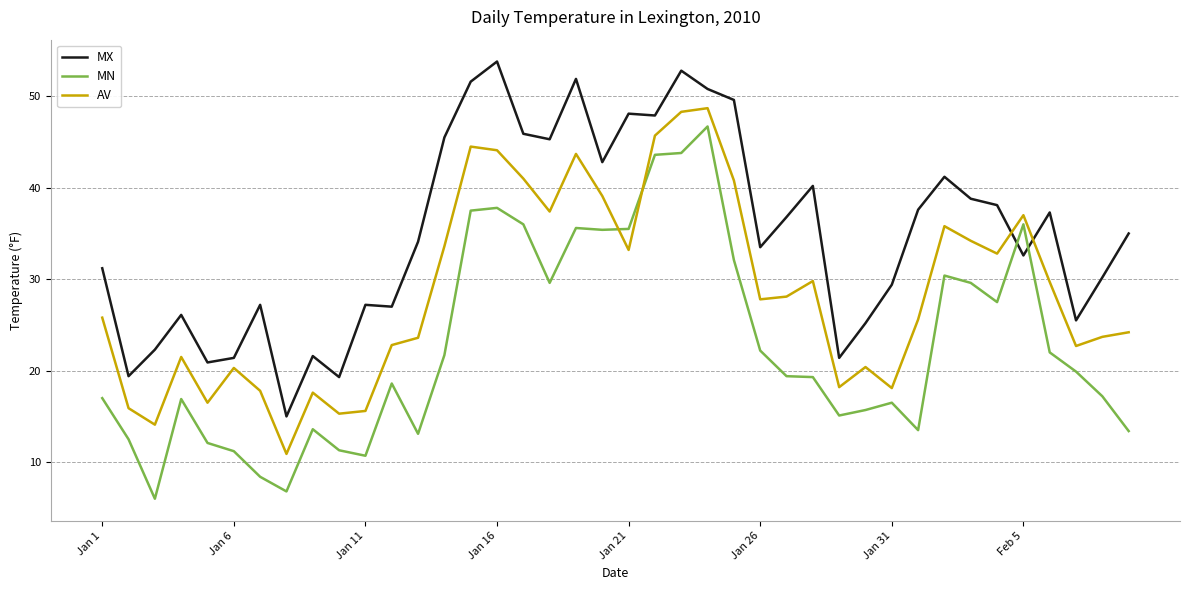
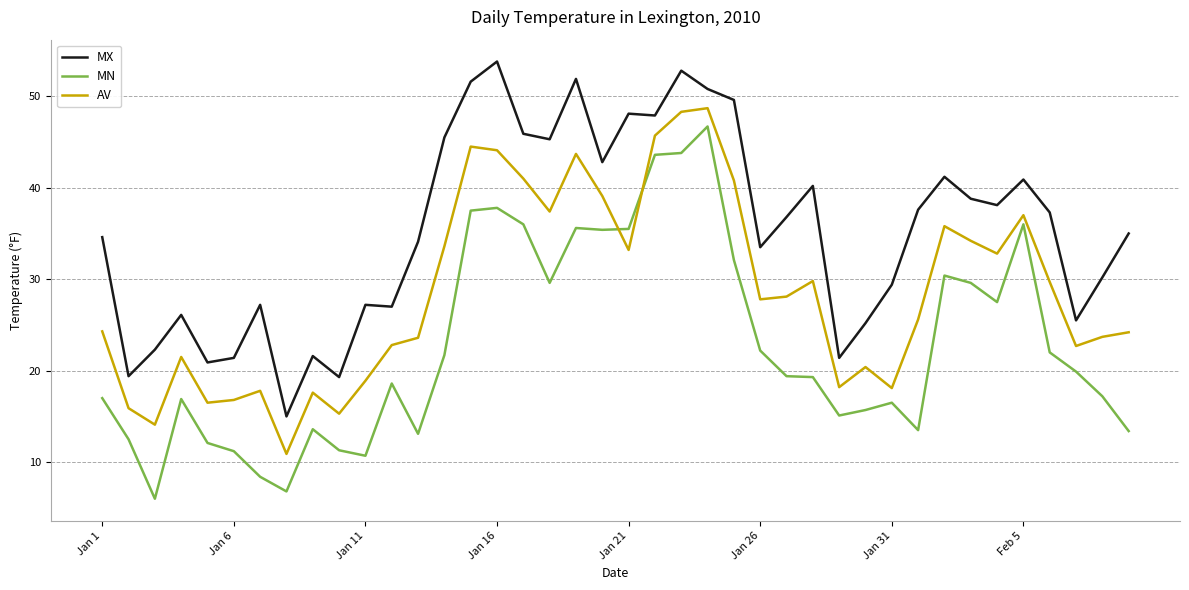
MX, Jan 1: 31 -> 35
AV, Jan 1: 26 -> 24
AV, Jan 6: 20 -> 17
AV, Jan 11: 16 -> 19
MX, Feb 5: 33 -> 41
